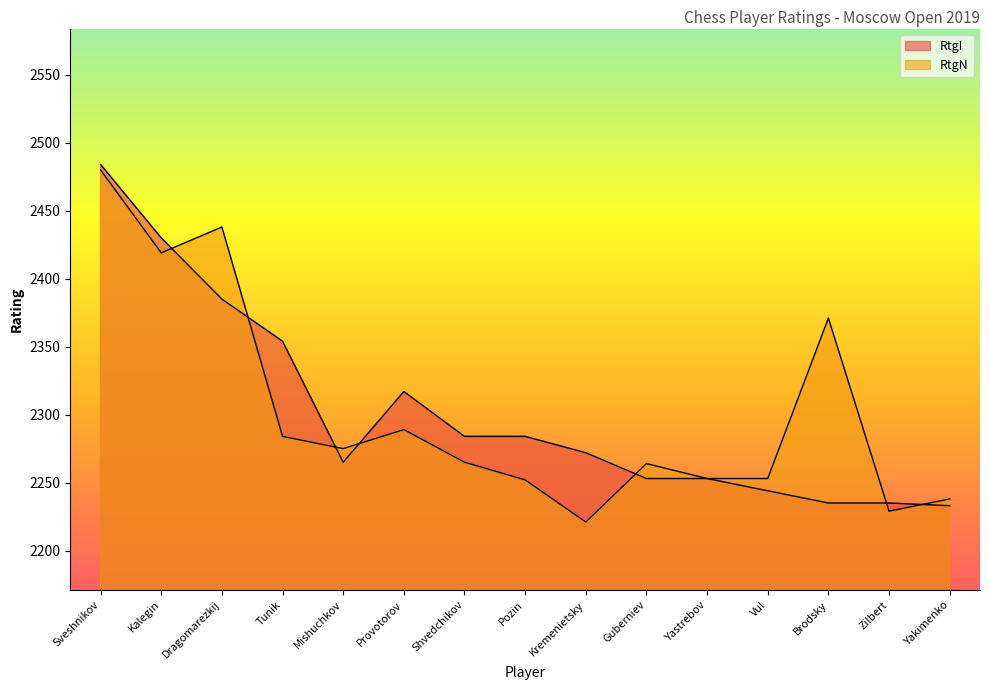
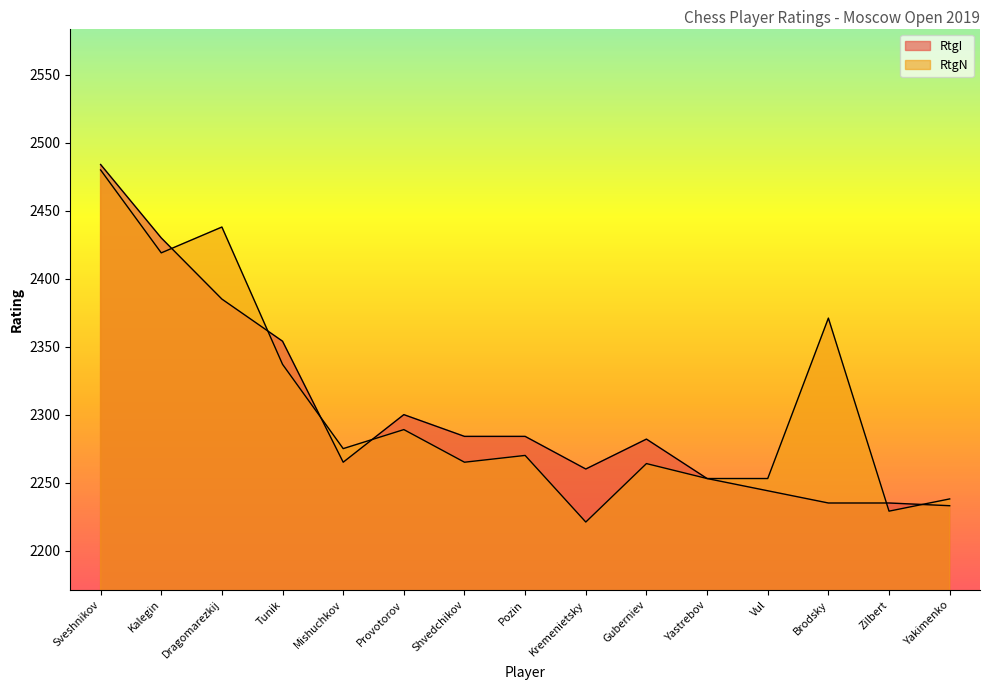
RtgN, Tunik: 2284 -> 2337
RtgI, Provotorov: 2317 -> 2300
RtgN, Pozin: 2252 -> 2270
RtgI, Kremenietsky: 2272 -> 2260
RtgI, Guberniev: 2253 -> 2282
